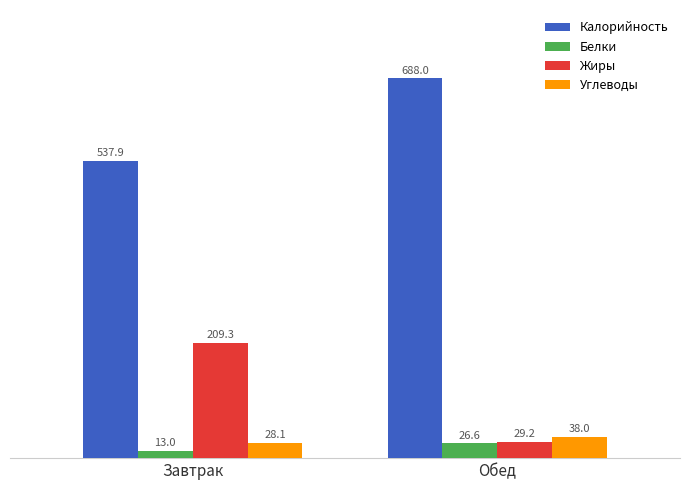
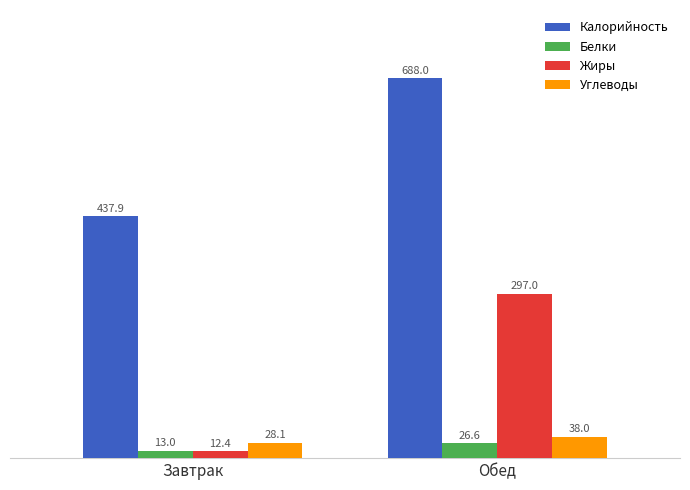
Калорийность, Завтрак: 537.9 -> 437.9
Жиры, Завтрак: 209.3 -> 12.4
Жиры, Обед: 29.2 -> 297.0
